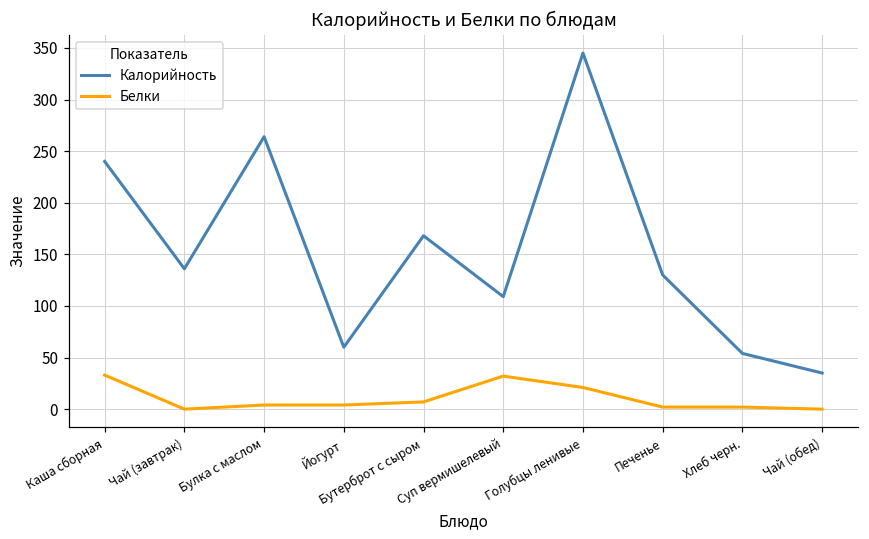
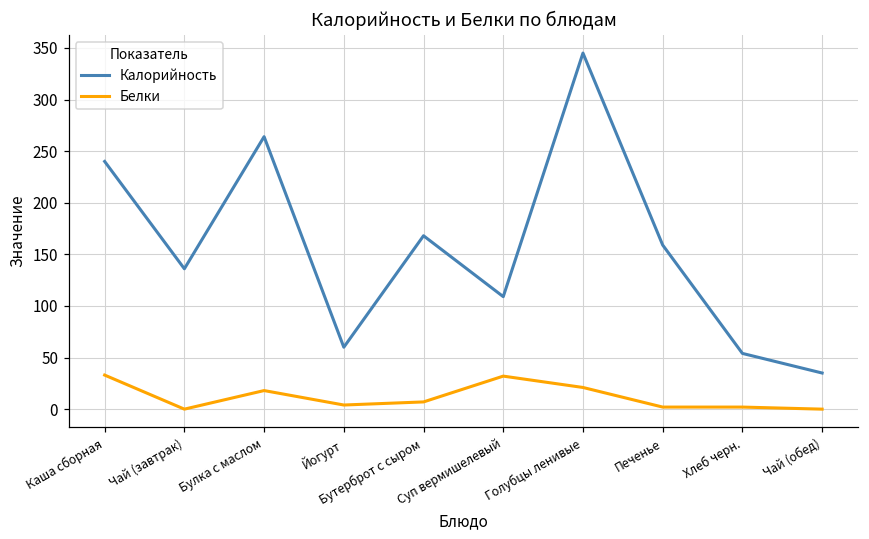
Белки, Булка с маслом: 0 -> 20
Калорийность, Печенье: 130 -> 160
